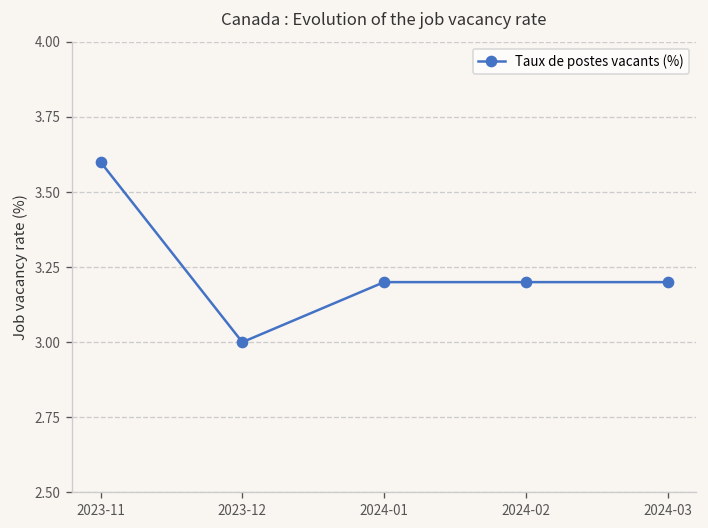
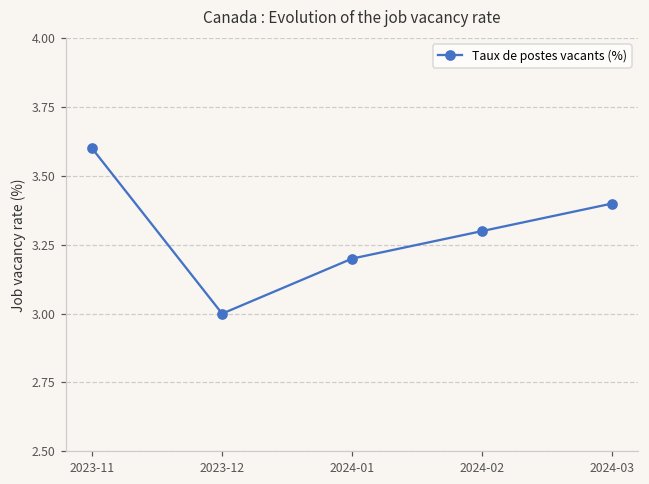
2024-02: 3.2 -> 3.3
2024-03: 3.2 -> 3.4
